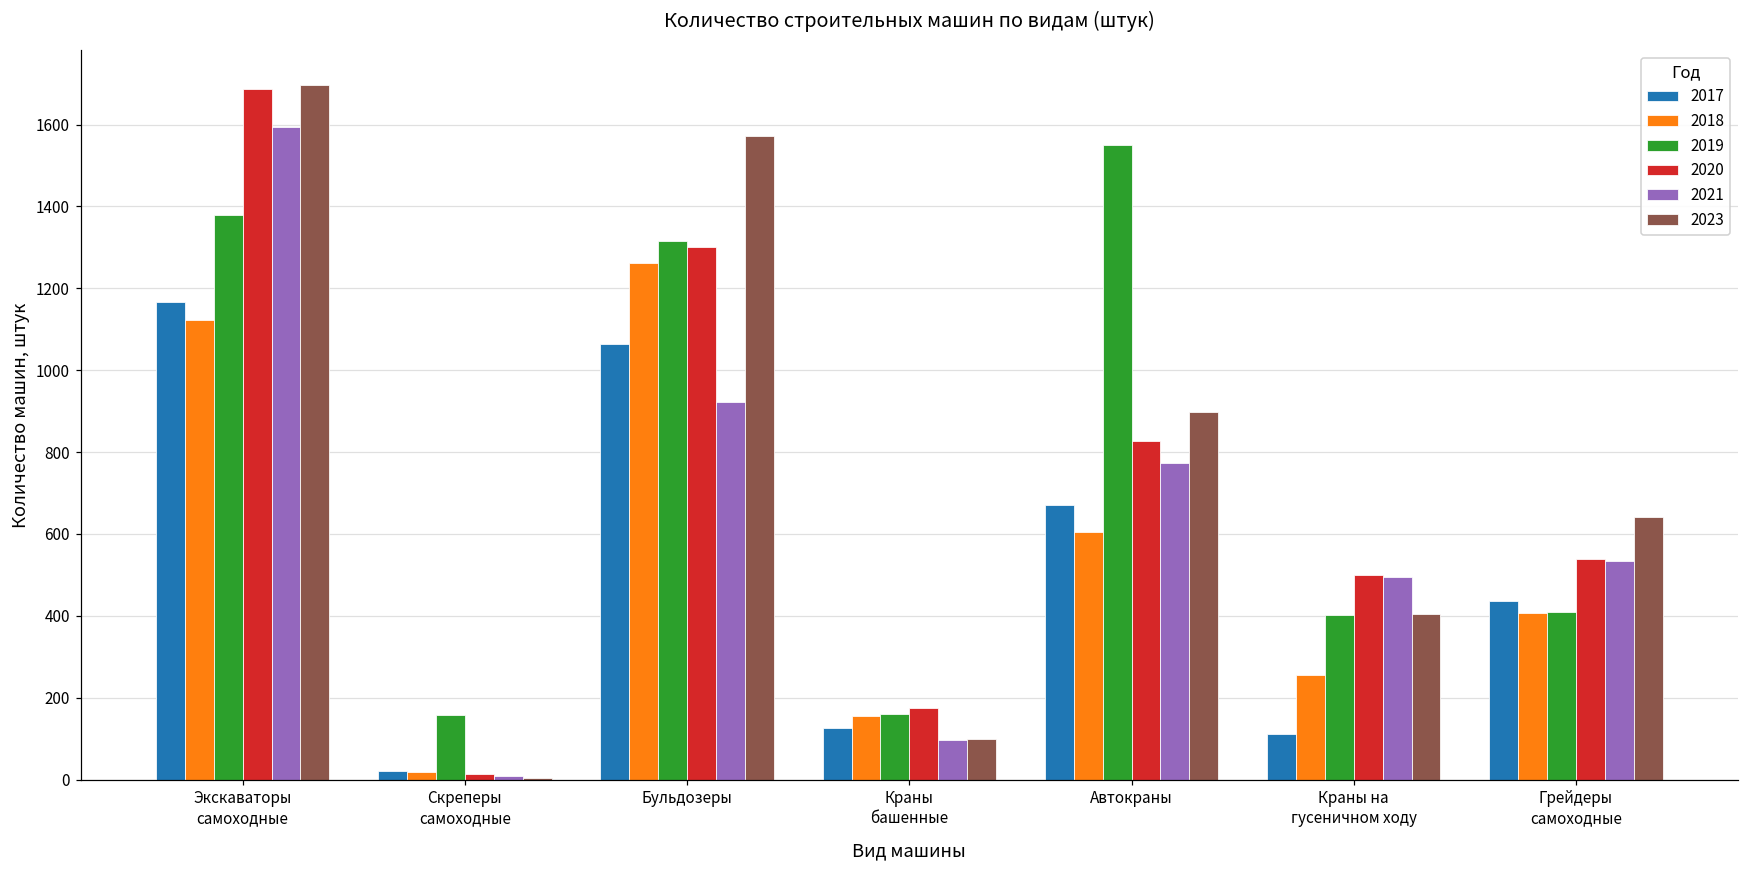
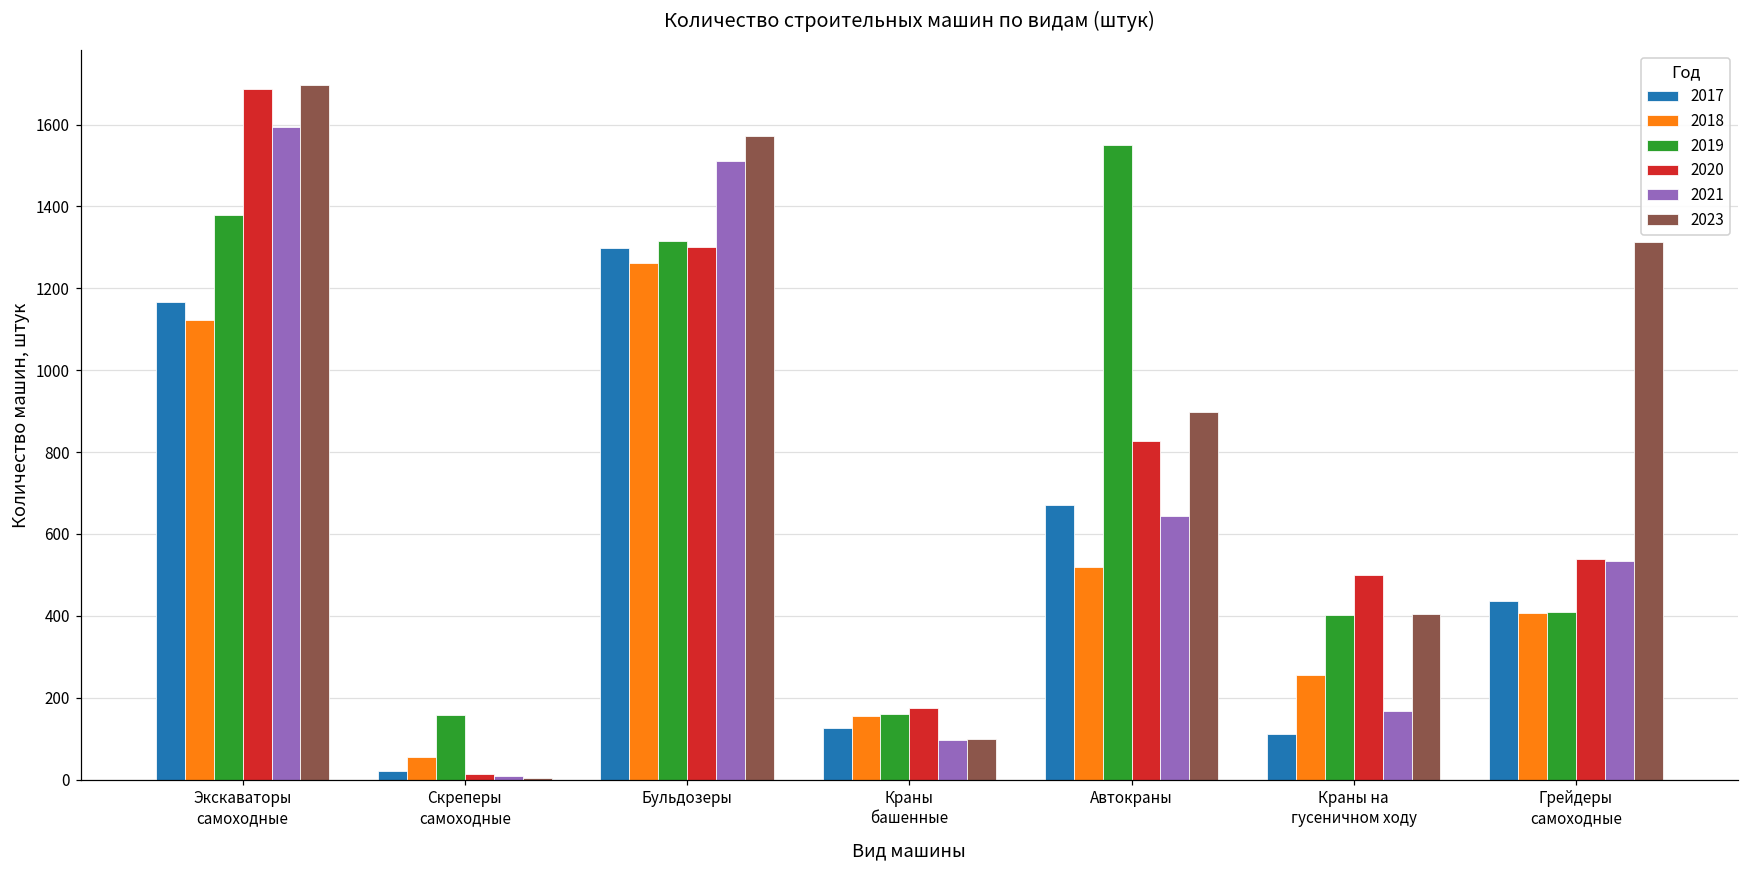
2018, Скреперы самоходные: 20 -> 60
2017, Бульдозеры: 1070 -> 1300
2021, Бульдозеры: 920 -> 1510
2018, Автокраны: 610 -> 520
2021, Автокраны: 770 -> 640
2021, Краны на гусеничном ходу: 500 -> 170
2023, Грейдеры самоходные: 640 -> 1310
